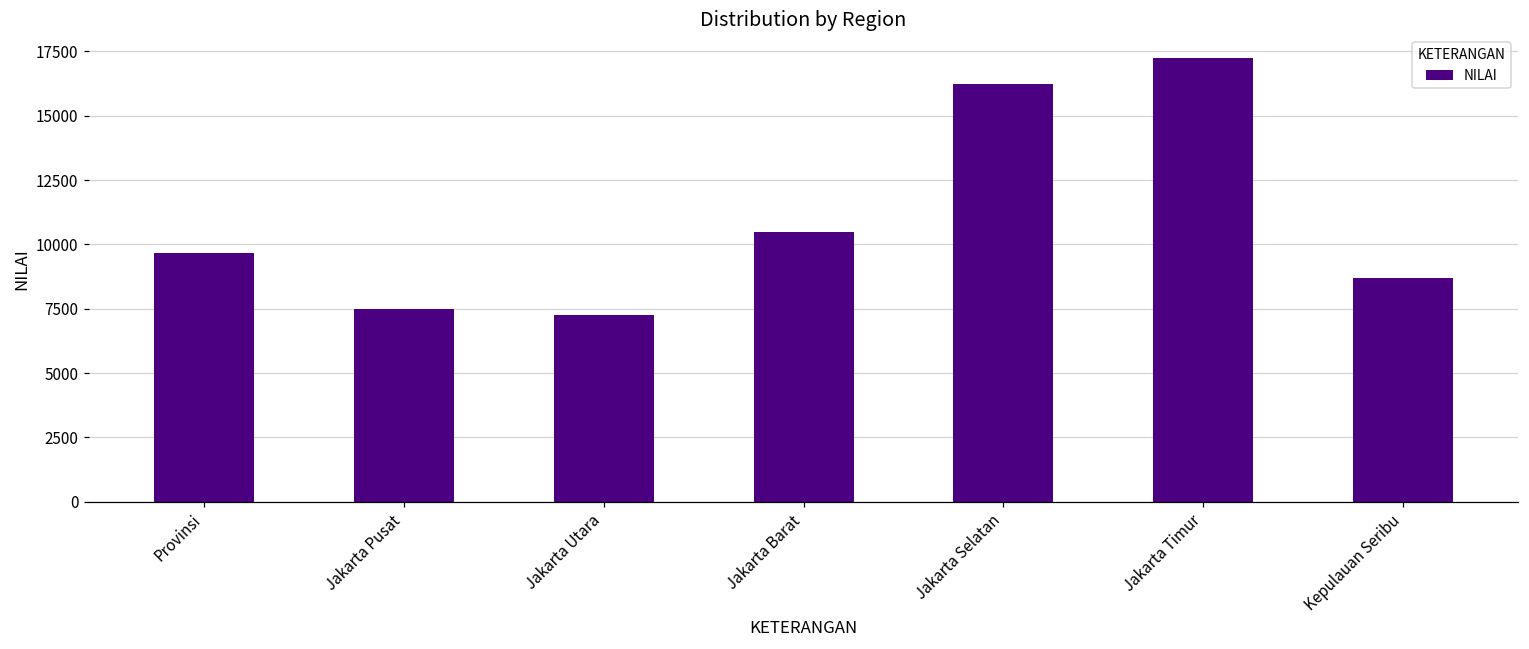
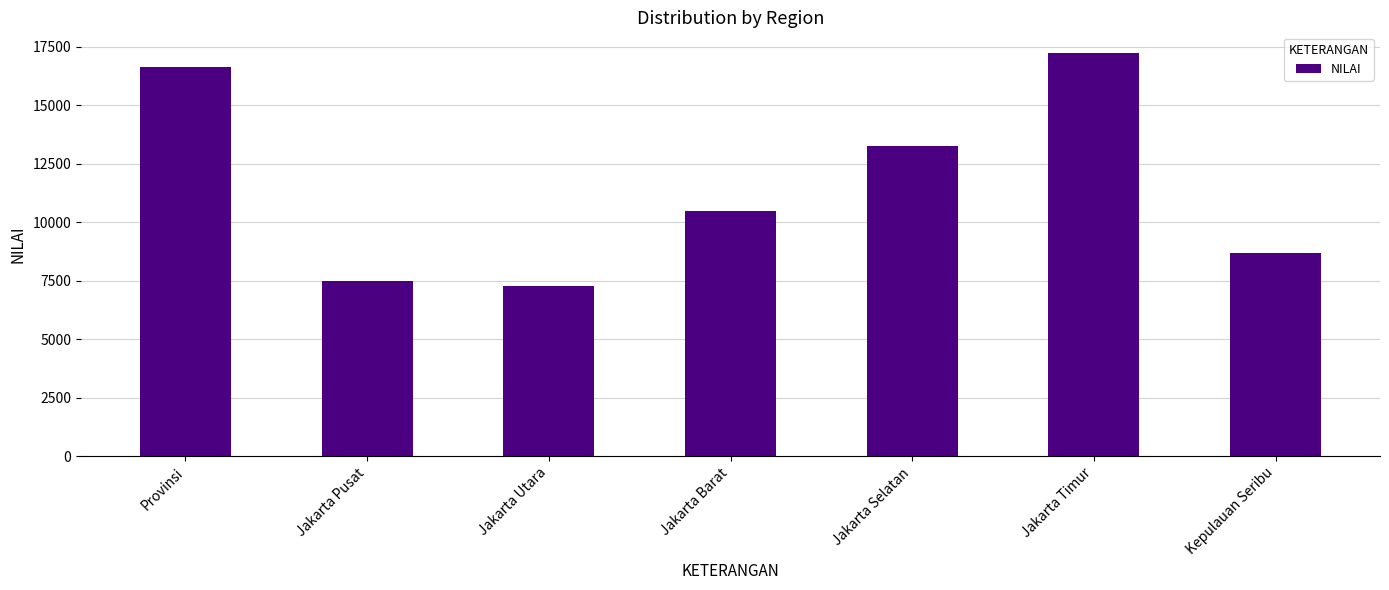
Provinsi: 9700 -> 16600
Jakarta Selatan: 16200 -> 13300
